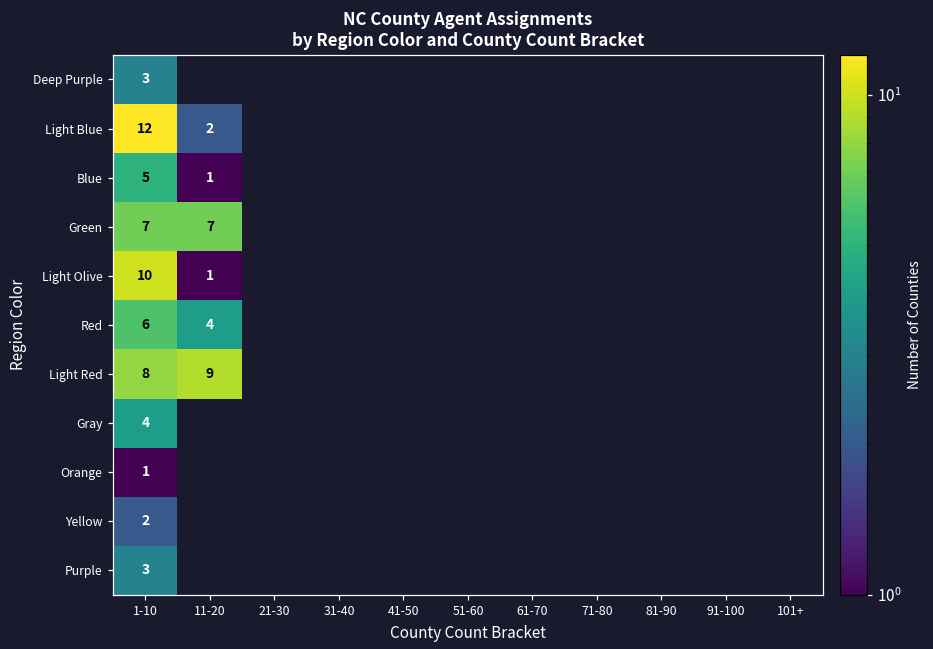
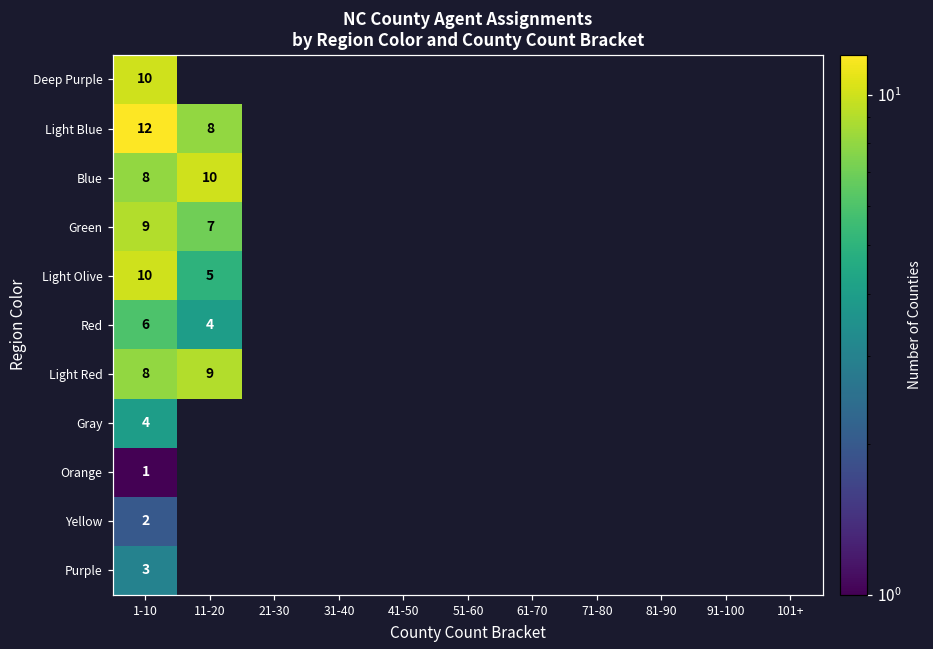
Deep Purple, 1-10: 3 -> 10
Light Blue, 11-20: 2 -> 8
Blue, 1-10: 5 -> 8
Blue, 11-20: 1 -> 10
Green, 1-10: 7 -> 9
Light Olive, 11-20: 1 -> 5
